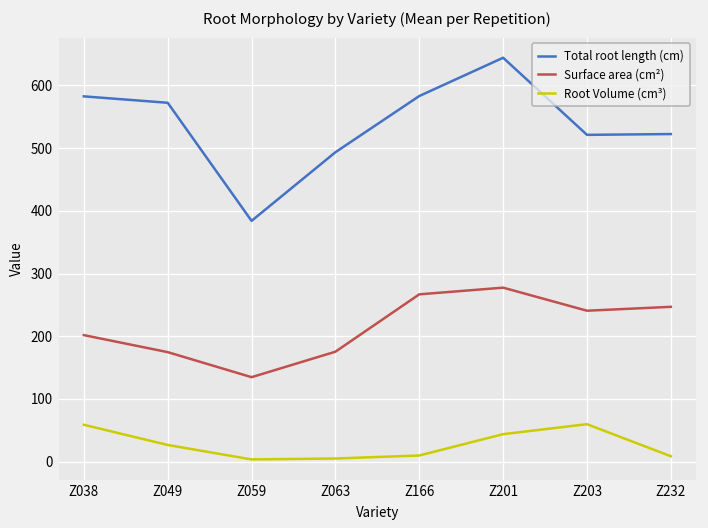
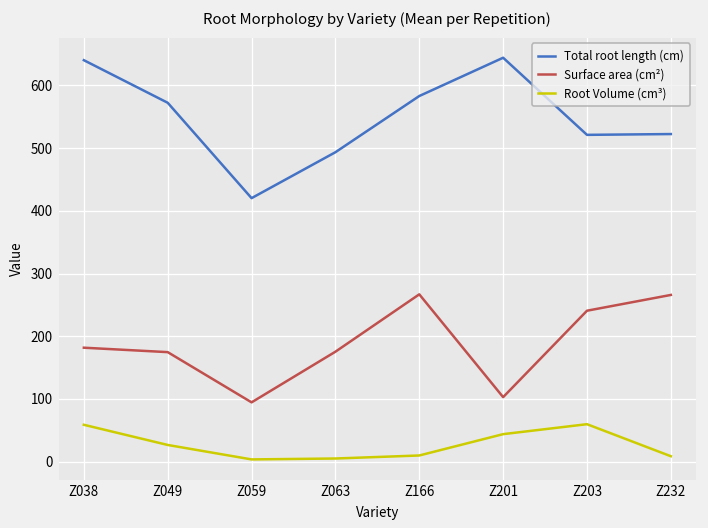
Total root length (cm), Z038: 580 -> 640
Surface area (cm²), Z038: 200 -> 180
Total root length (cm), Z059: 380 -> 420
Surface area (cm²), Z059: 130 -> 90
Surface area (cm²), Z201: 280 -> 100
Surface area (cm²), Z232: 250 -> 270
